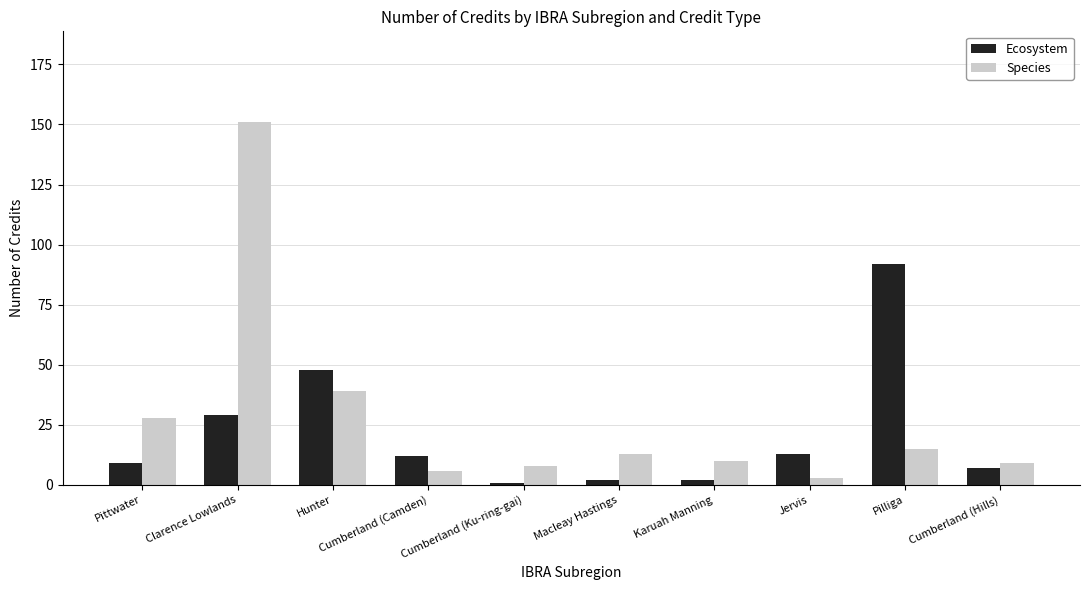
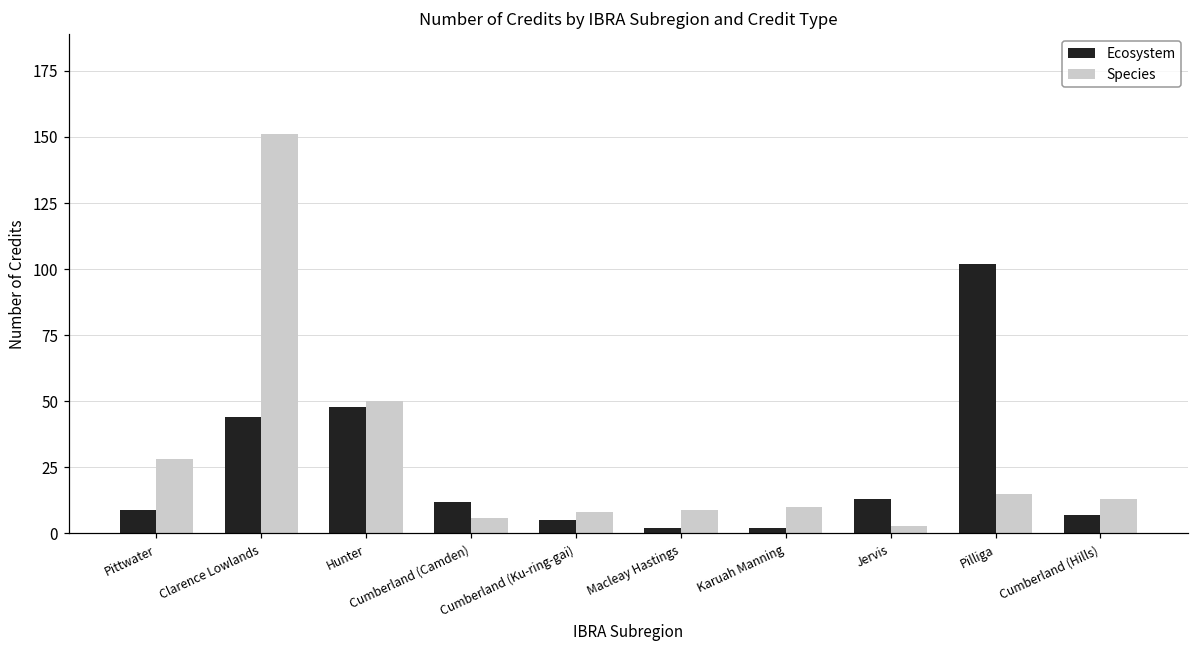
Ecosystem, Clarence Lowlands: 29 -> 44
Species, Hunter: 39 -> 50
Ecosystem, Cumberland (Ku-ring-gai): 1 -> 5
Species, Macleay Hastings: 13 -> 9
Ecosystem, Pilliga: 92 -> 102
Species, Cumberland (Hills): 9 -> 13
